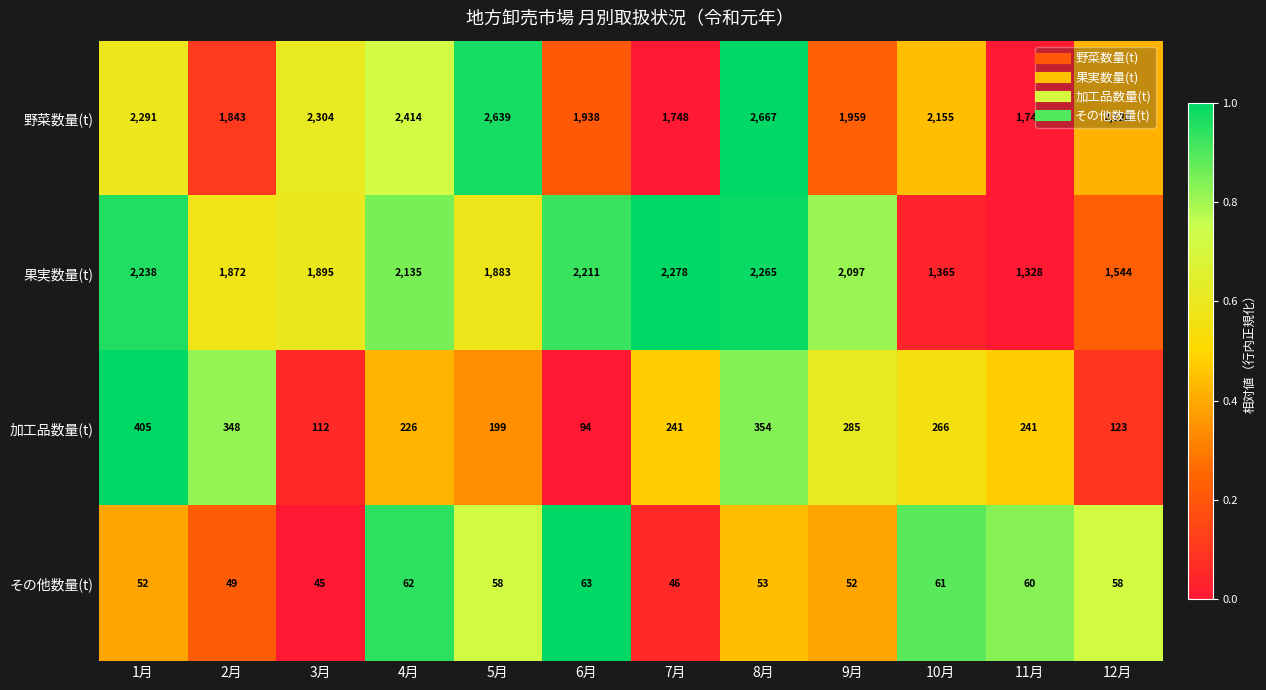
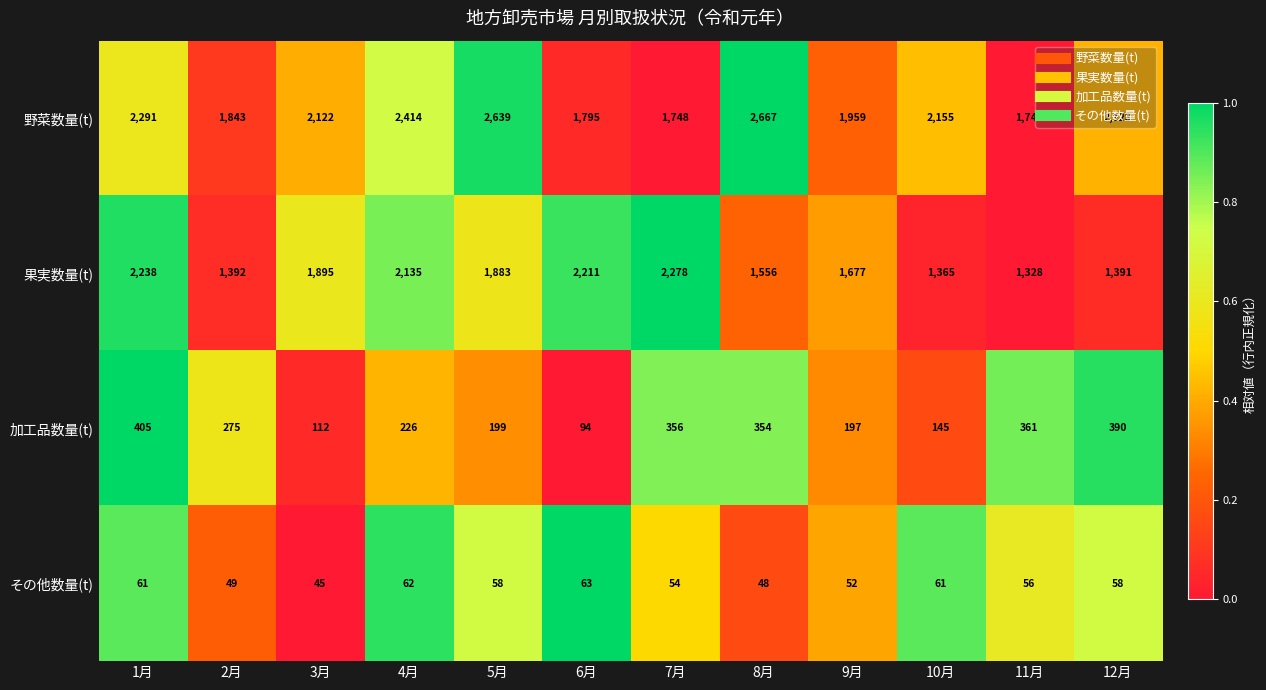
野菜数量(t), 3月: 2,304 -> 2,122
野菜数量(t), 6月: 1,938 -> 1,795
果実数量(t), 2月: 1,872 -> 1,392
果実数量(t), 8月: 2,265 -> 1,556
果実数量(t), 9月: 2,097 -> 1,677
果実数量(t), 12月: 1,544 -> 1,391
加工品数量(t), 2月: 348 -> 275
加工品数量(t), 7月: 241 -> 356
加工品数量(t), 9月: 285 -> 197
加工品数量(t), 10月: 266 -> 145
加工品数量(t), 11月: 241 -> 361
加工品数量(t), 12月: 123 -> 390
その他数量(t), 1月: 52 -> 61
その他数量(t), 7月: 46 -> 54
その他数量(t), 8月: 53 -> 48
その他数量(t), 11月: 60 -> 56
